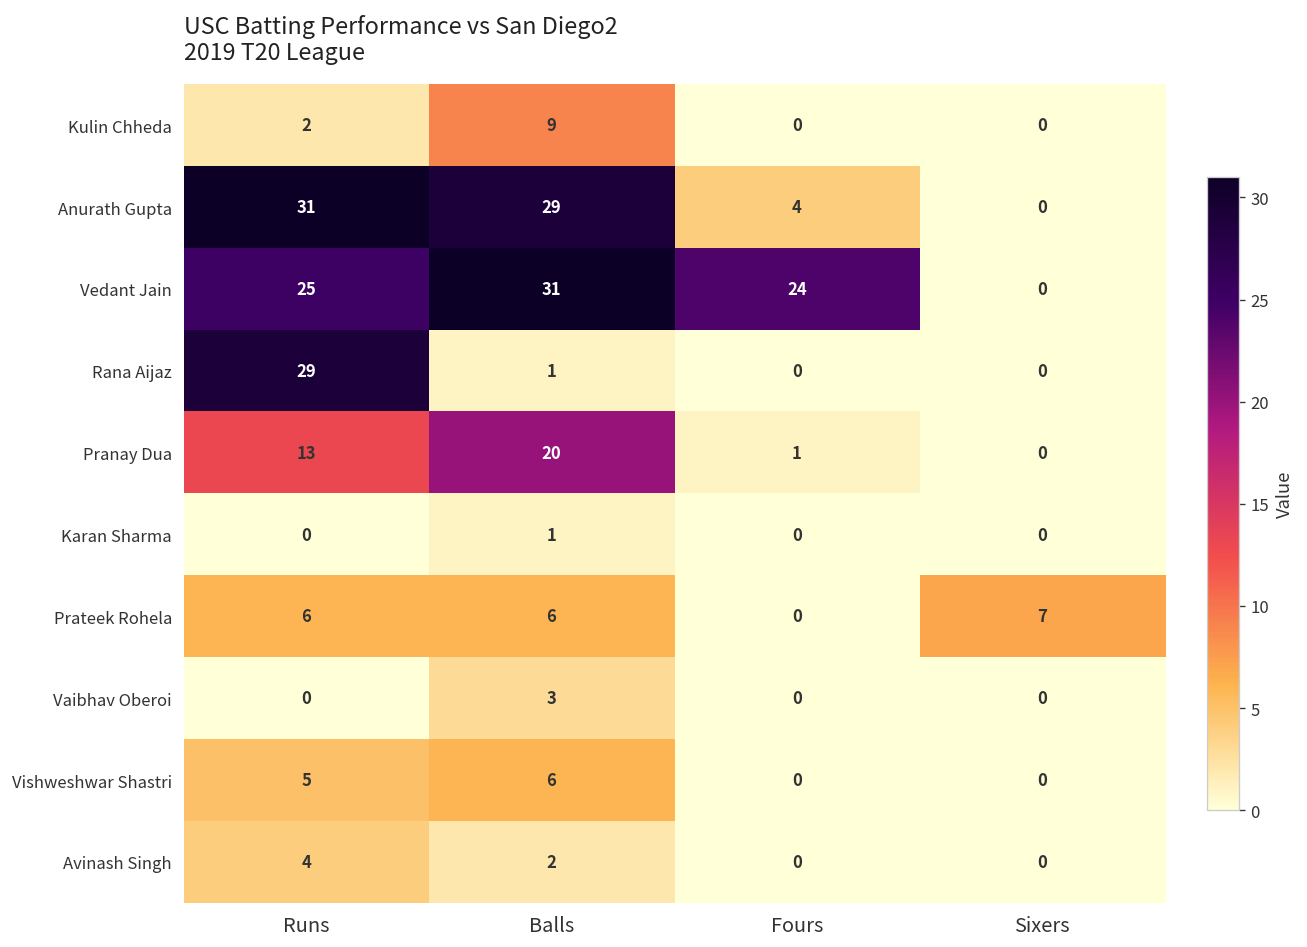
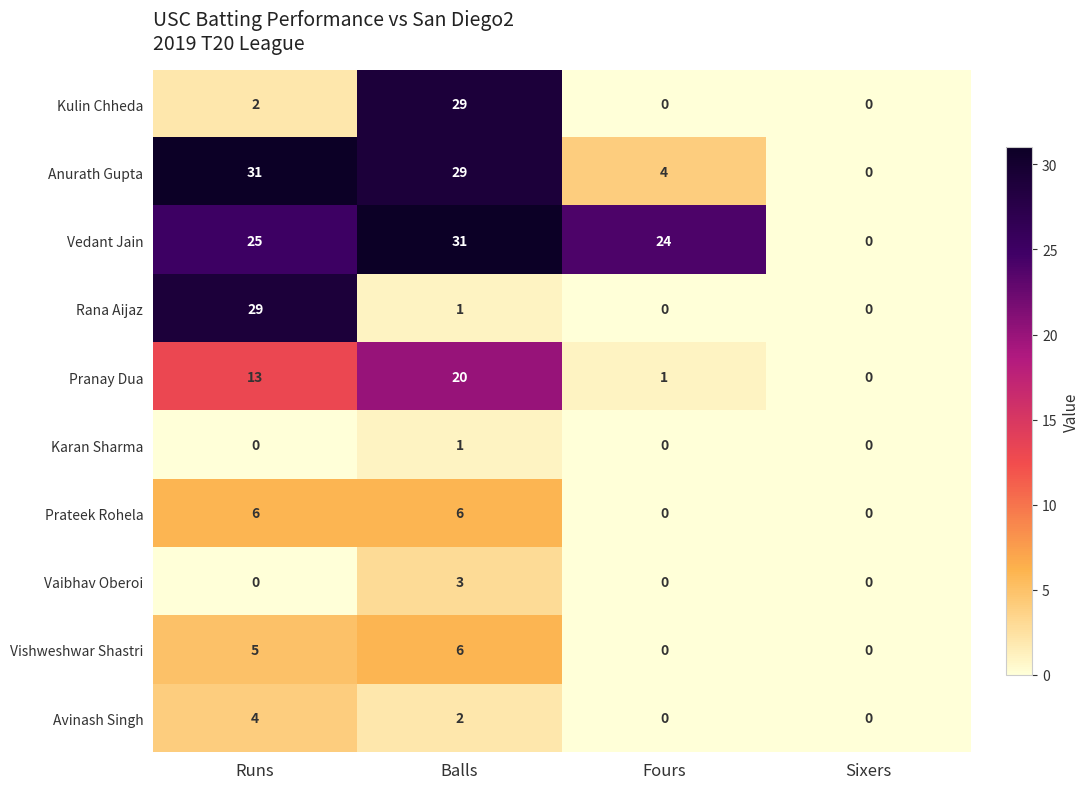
Kulin Chheda, Balls: 9 -> 29
Prateek Rohela, Sixers: 7 -> 0
